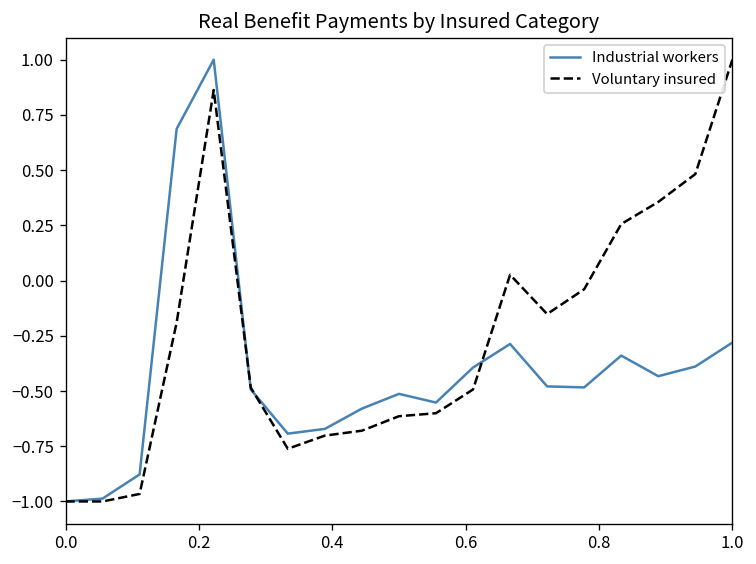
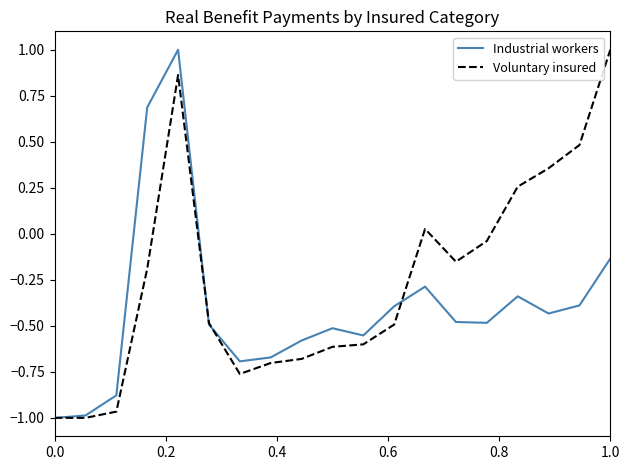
Industrial workers, 1.0: -0.28 -> -0.13
